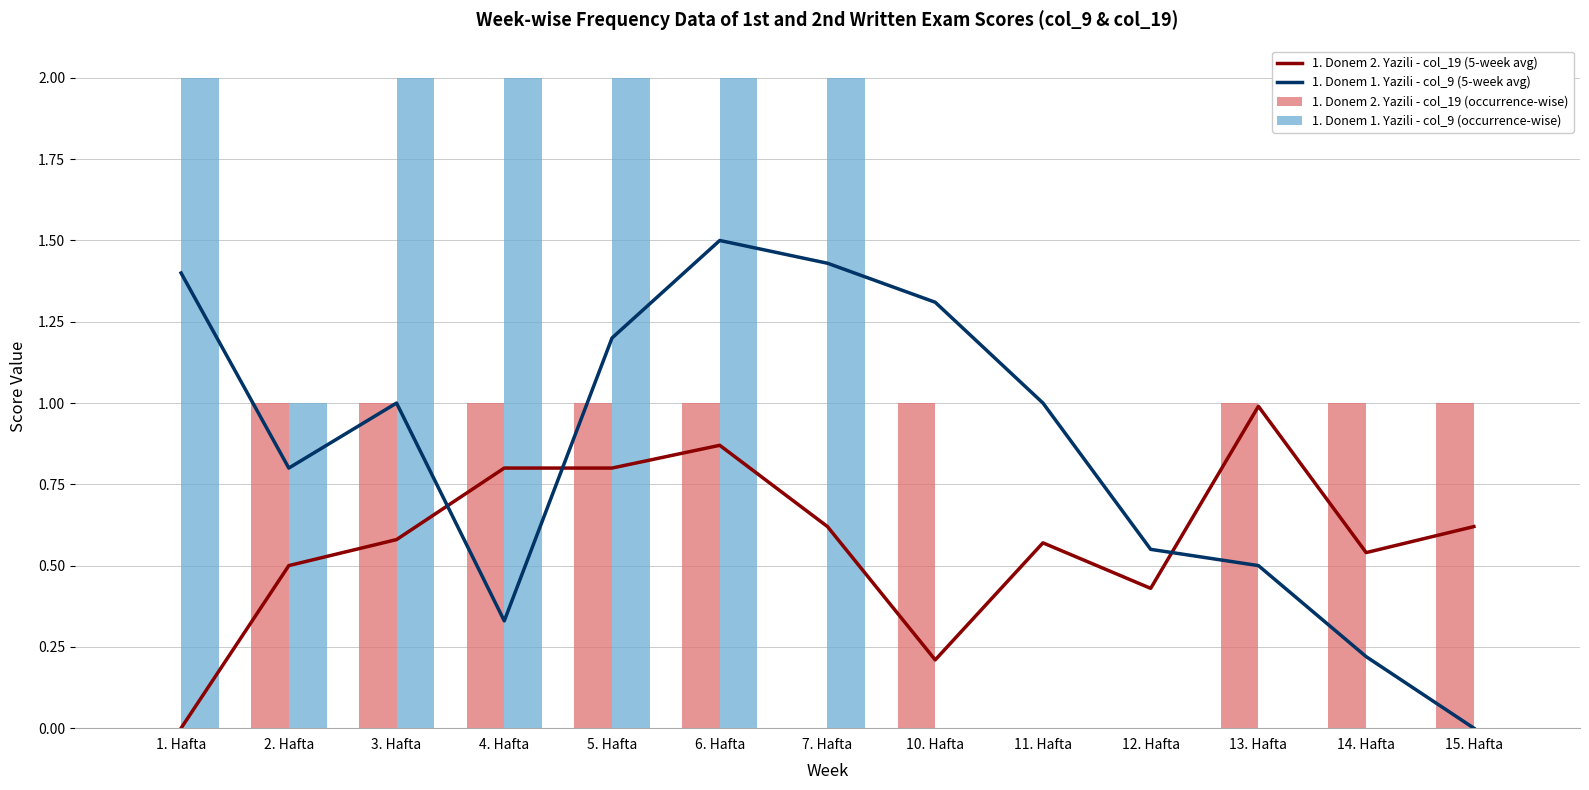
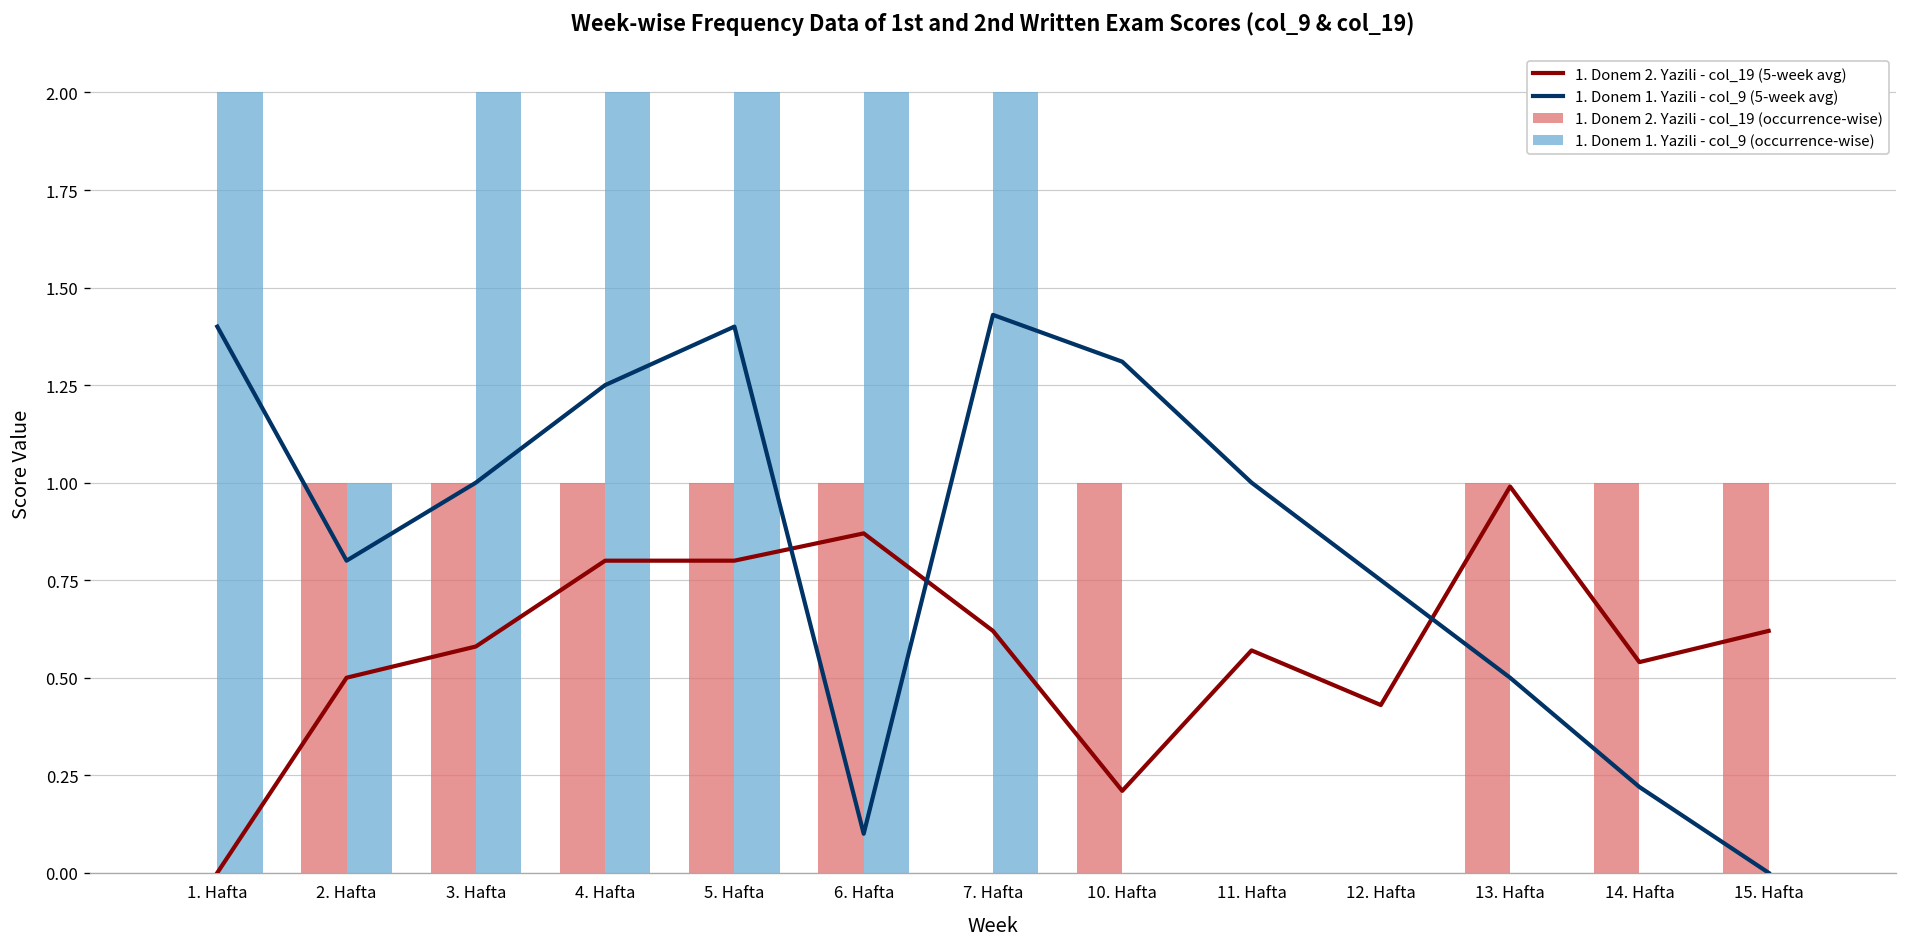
1. Donem 1. Yazili - col_9 (5-week avg), 4. Hafta: 0.33 -> 1.25
1. Donem 1. Yazili - col_9 (5-week avg), 5. Hafta: 1.2 -> 1.4
1. Donem 1. Yazili - col_9 (5-week avg), 6. Hafta: 1.5 -> 0.1
1. Donem 1. Yazili - col_9 (5-week avg), 12. Hafta: 0.55 -> 0.75
